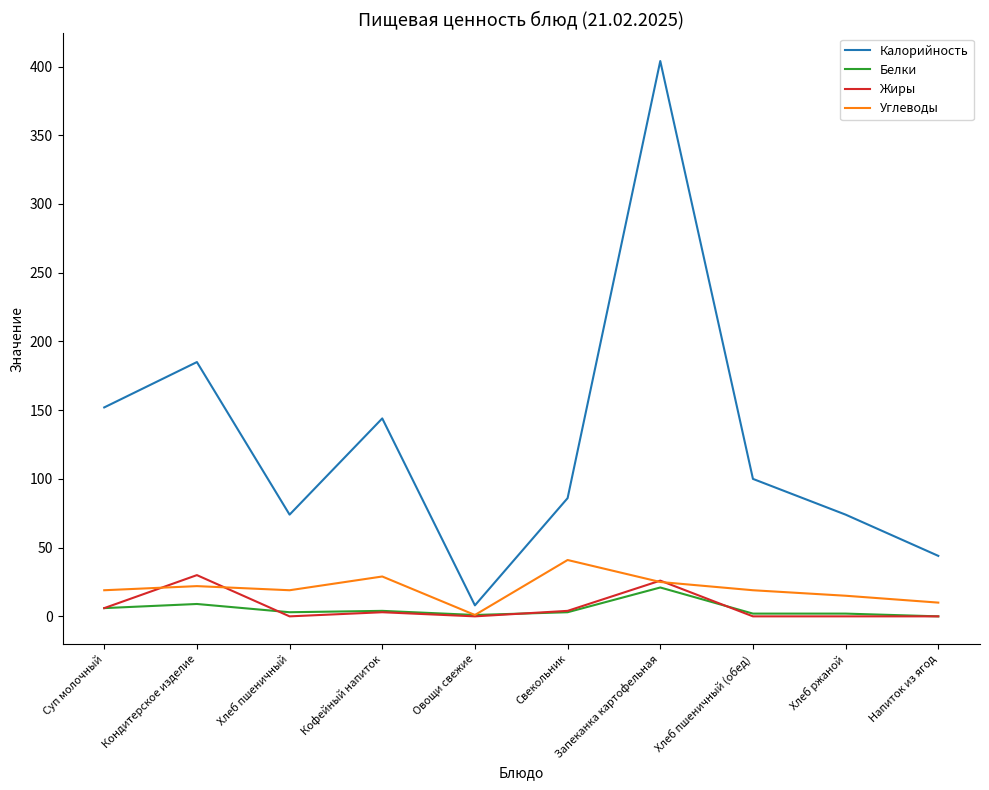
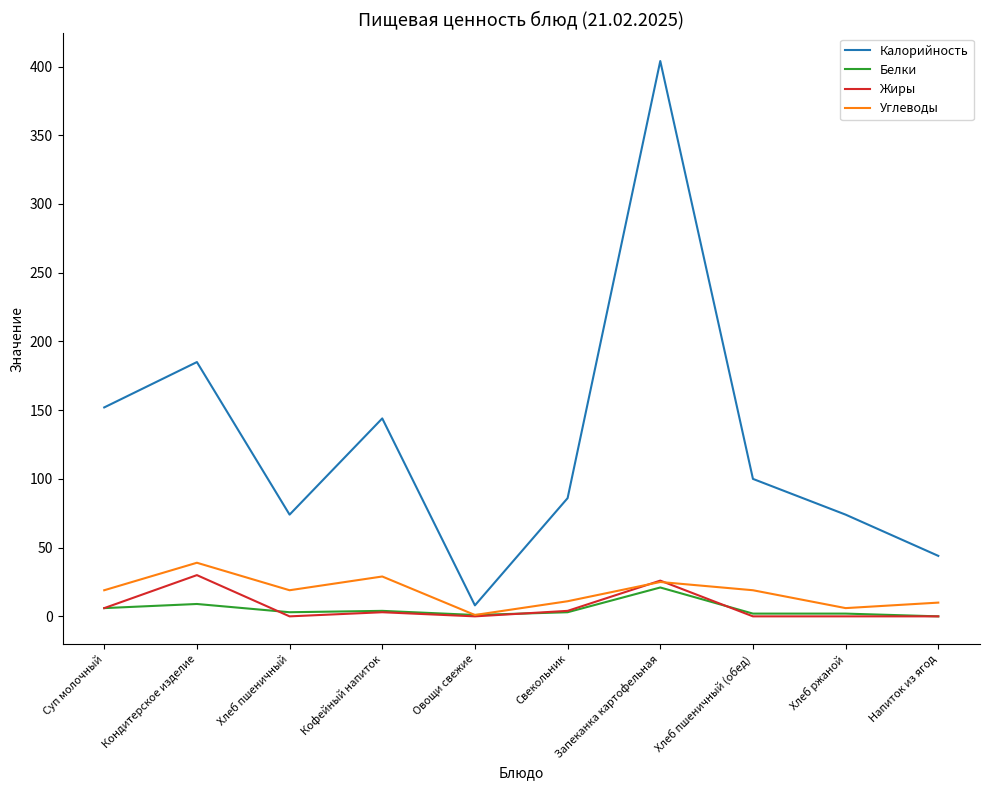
Углеводы, Кондитерское изделие: 22 -> 39
Углеводы, Свекольник: 41 -> 11
Углеводы, Хлеб ржаной: 15 -> 6
